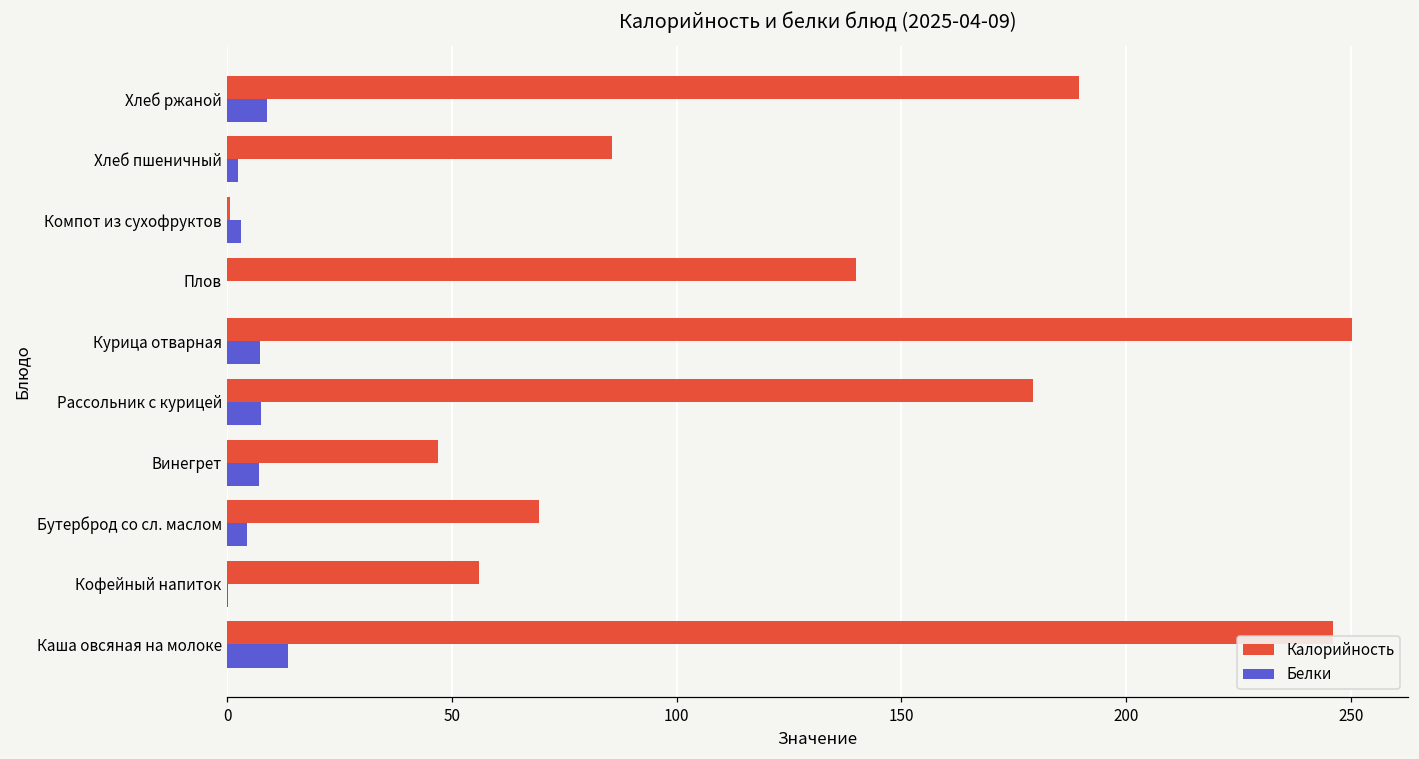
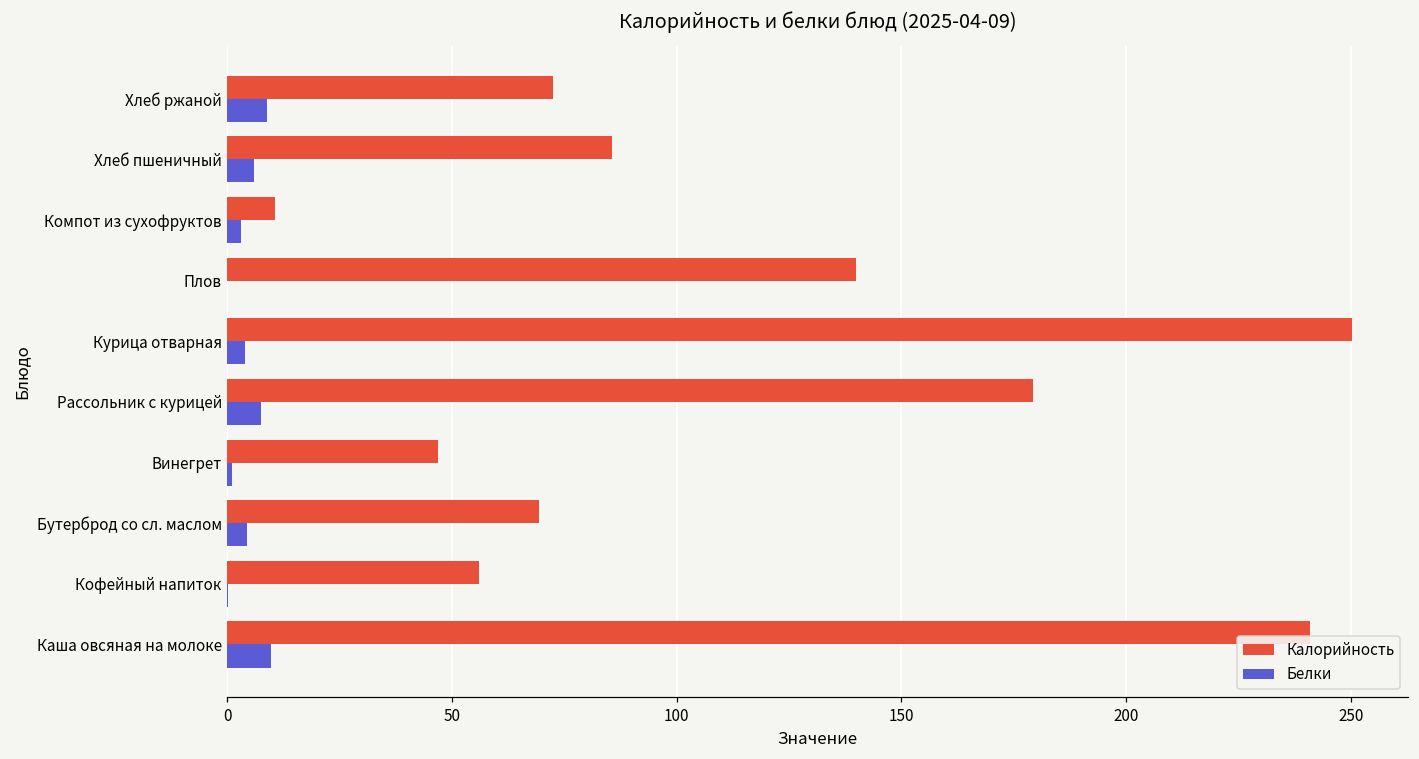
Калорийность, Хлеб ржаной: 190 -> 72
Белки, Хлеб пшеничный: 2 -> 6
Калорийность, Компот из сухофруктов: 1 -> 11
Белки, Курица отварная: 7 -> 4
Белки, Винегрет: 7 -> 1
Калорийность, Каша овсяная на молоке: 246 -> 241
Белки, Каша овсяная на молоке: 13 -> 10
